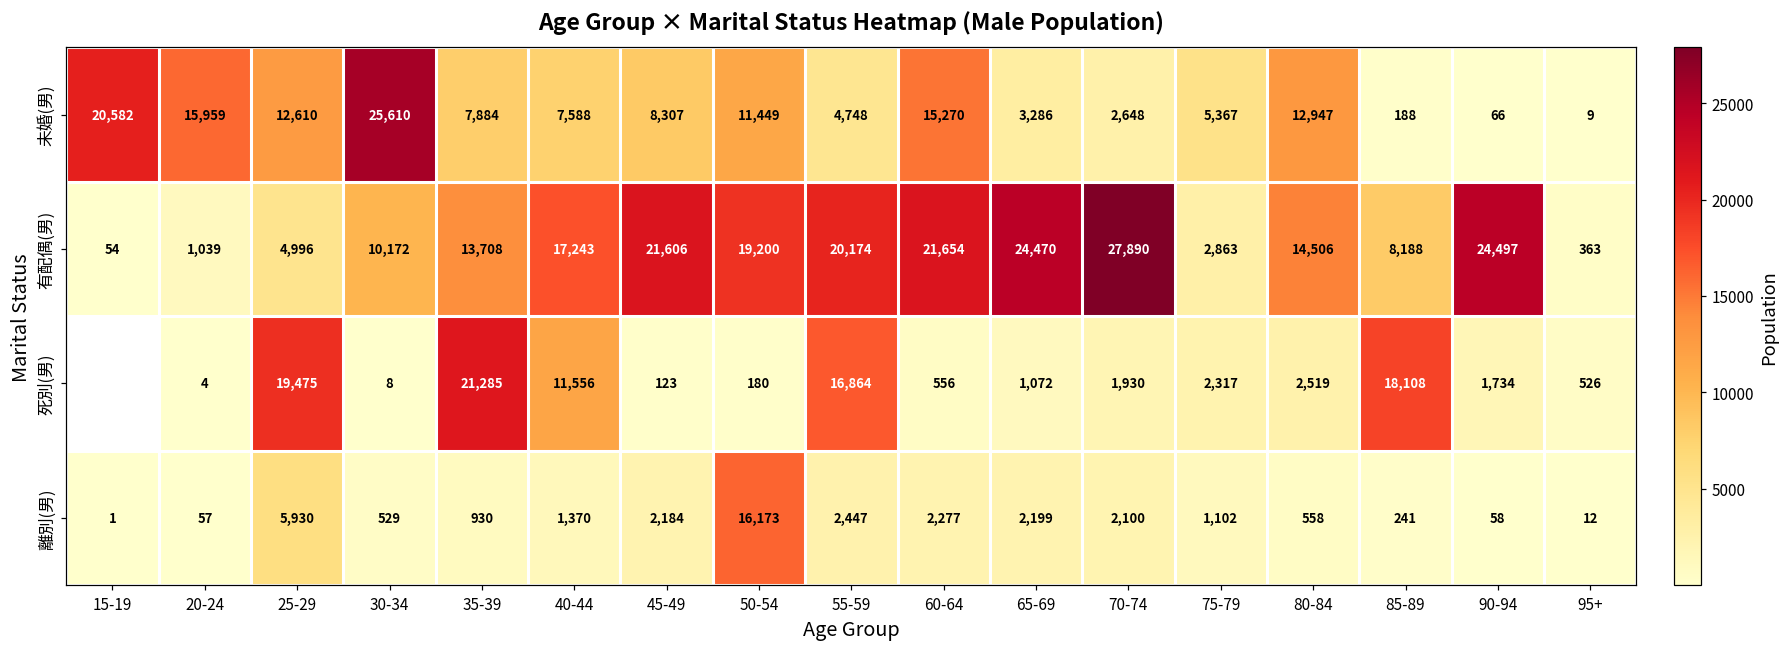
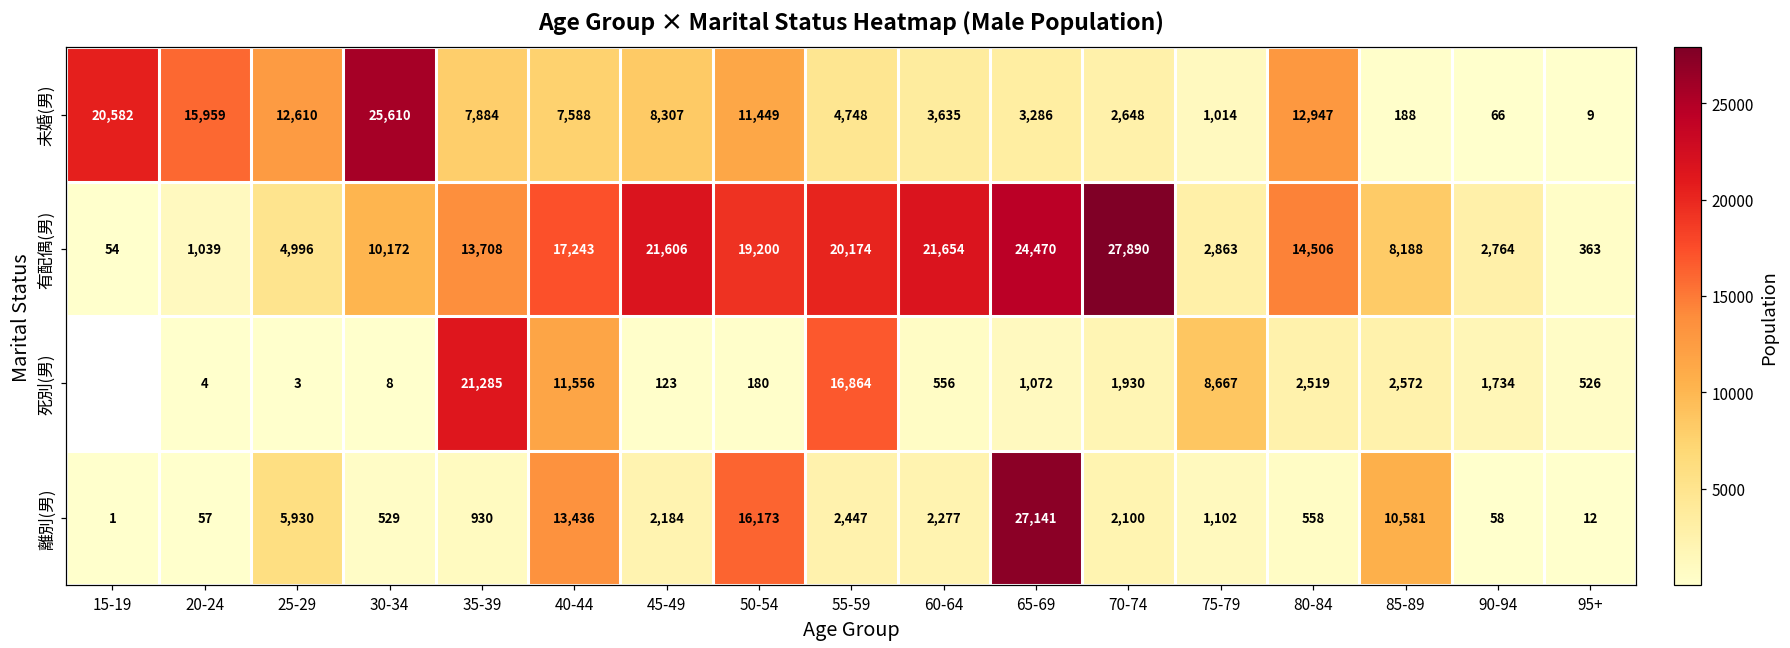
未婚(男), 60-64: 15,270 -> 3,635
未婚(男), 75-79: 5,367 -> 1,014
有配偶(男), 90-94: 24,497 -> 2,764
死別(男), 25-29: 19,475 -> 3
死別(男), 75-79: 2,317 -> 8,667
死別(男), 85-89: 18,108 -> 2,572
離別(男), 40-44: 1,370 -> 13,436
離別(男), 65-69: 2,199 -> 27,141
離別(男), 85-89: 241 -> 10,581
